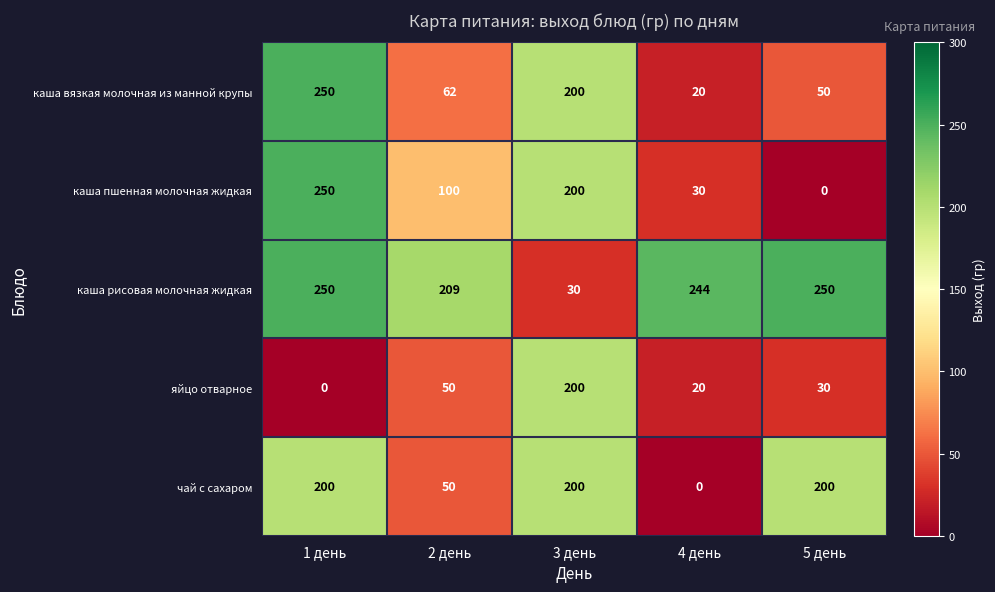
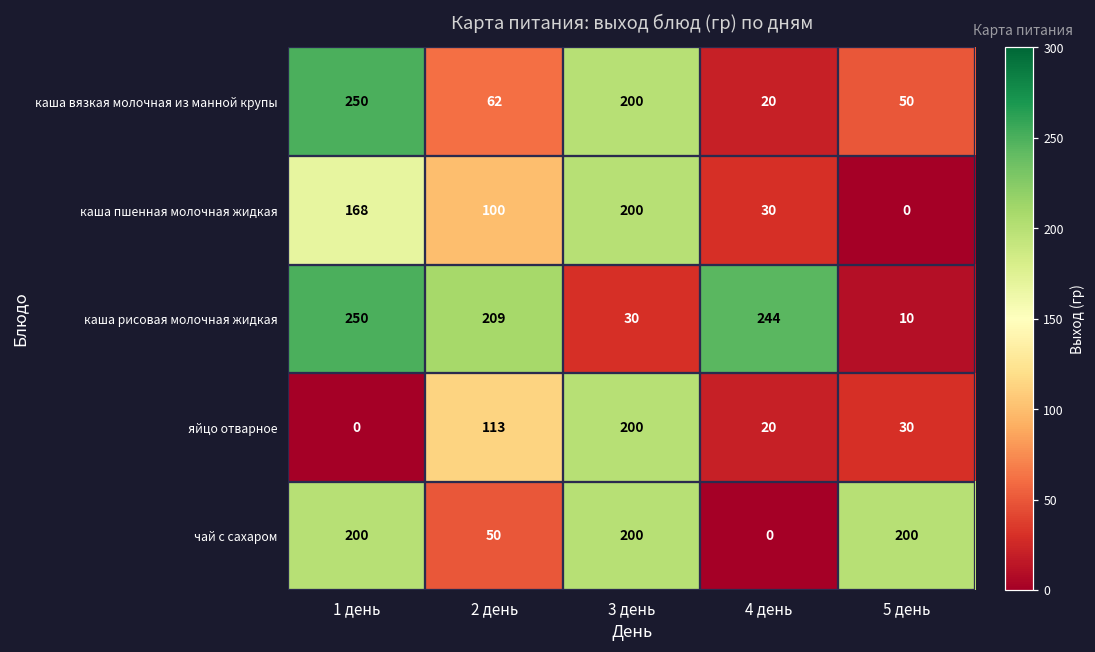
каша пшенная молочная жидкая, 1 день: 250 -> 168
каша рисовая молочная жидкая, 5 день: 250 -> 10
яйцо отварное, 2 день: 50 -> 113
